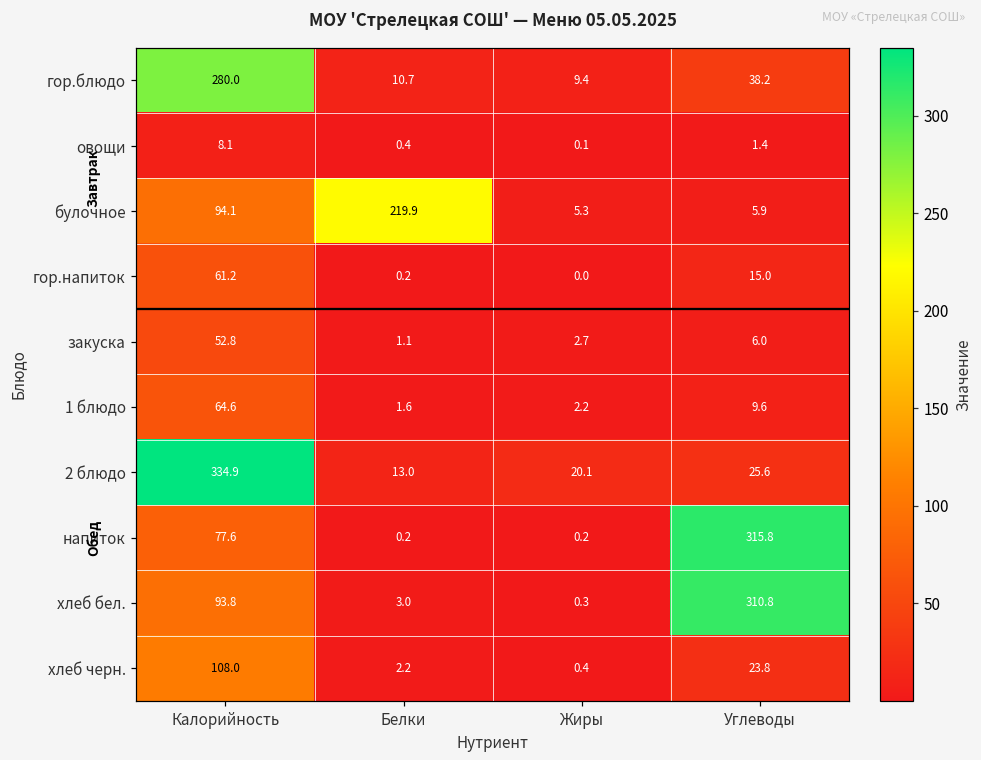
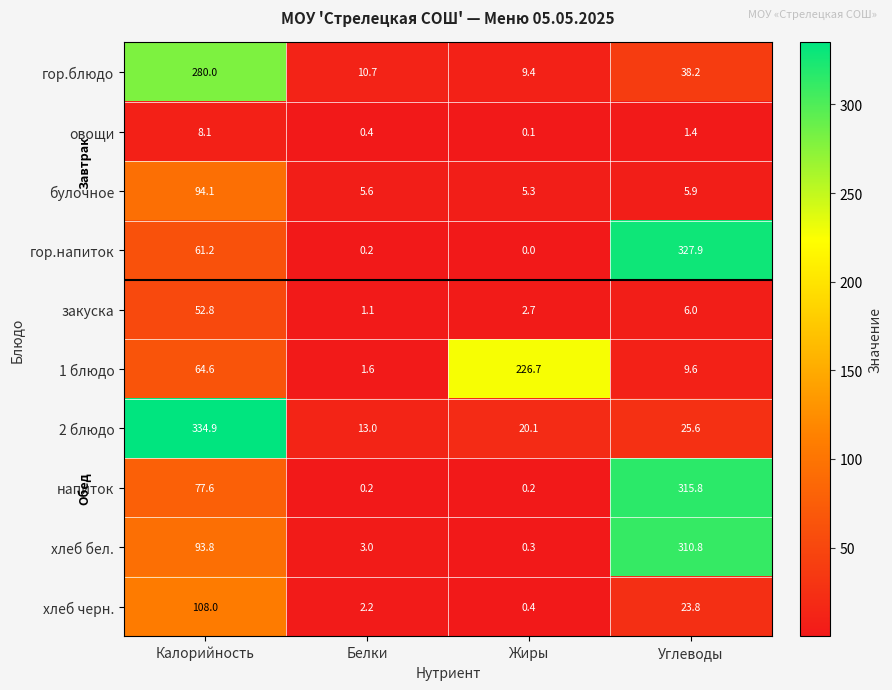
булочное, Белки: 219.9 -> 5.6
гор.напиток, Углеводы: 15.0 -> 327.9
1 блюдо, Жиры: 2.2 -> 226.7
